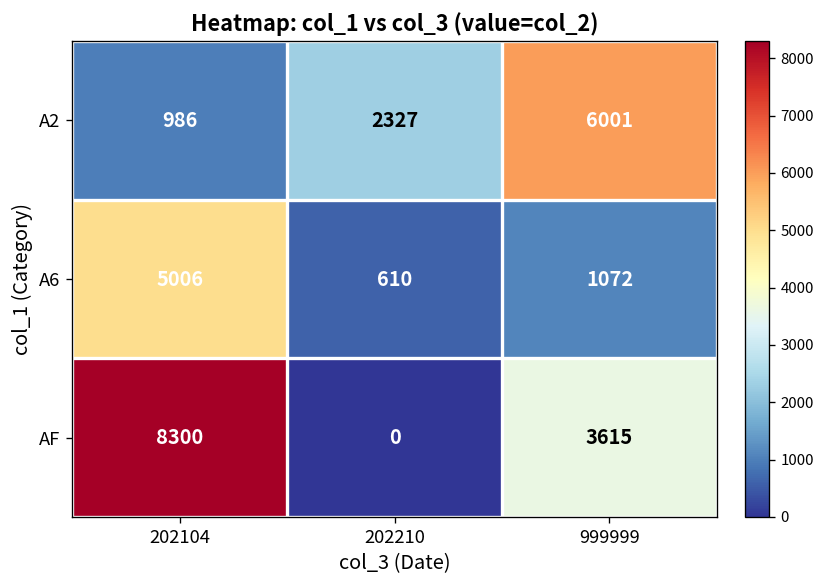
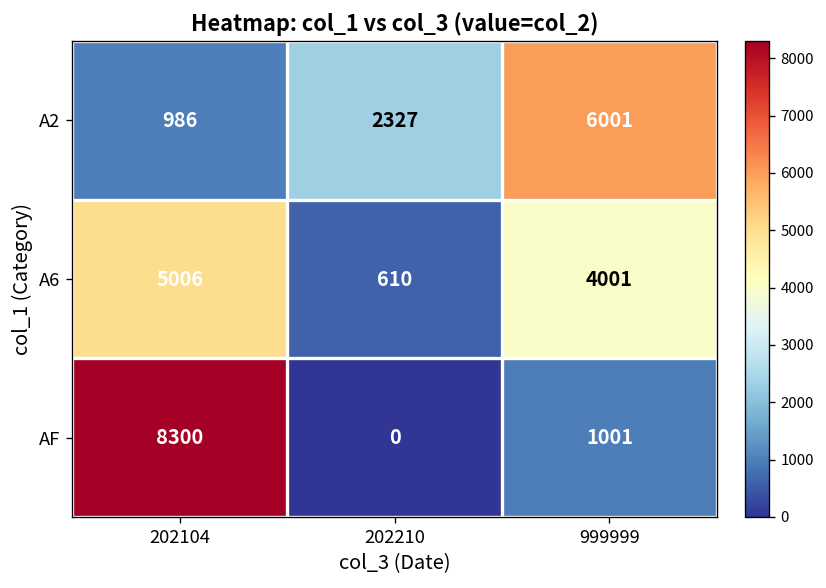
A6, 999999: 1072 -> 4001
AF, 999999: 3615 -> 1001
